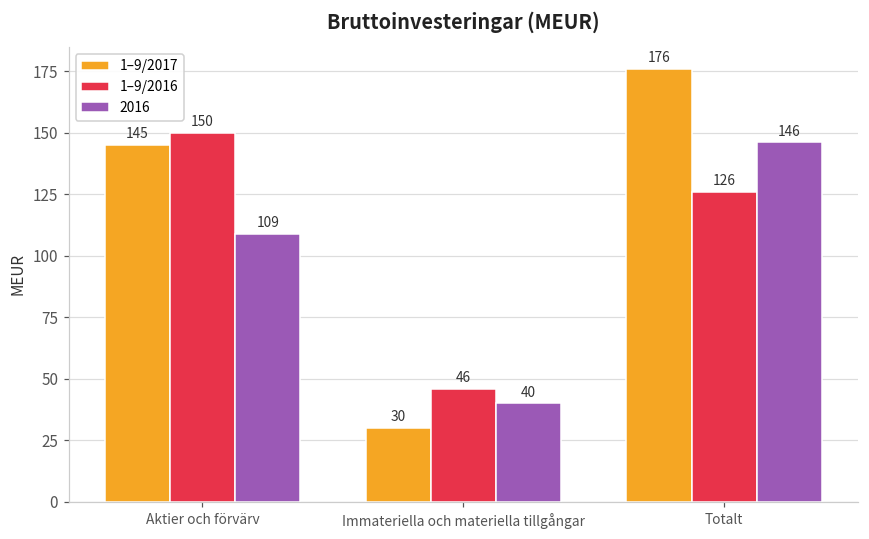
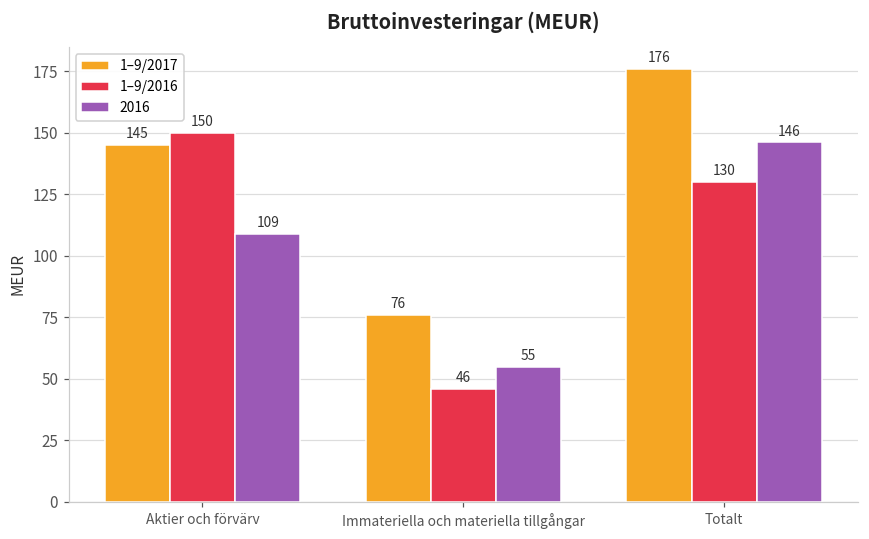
1–9/2017, Immateriella och materiella tillgångar: 30 -> 76
2016, Immateriella och materiella tillgångar: 40 -> 55
1–9/2016, Totalt: 126 -> 130
